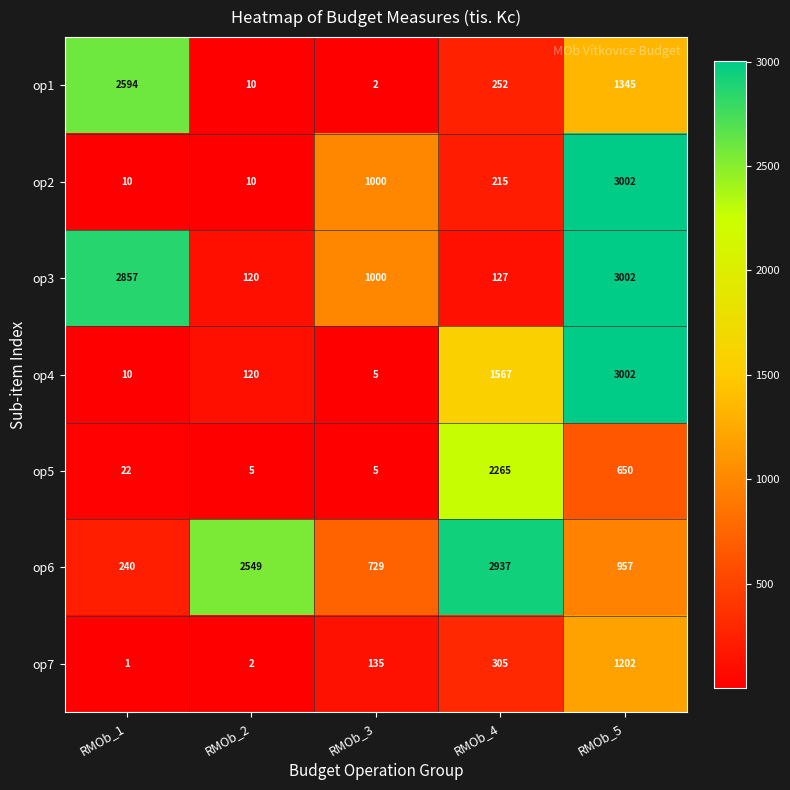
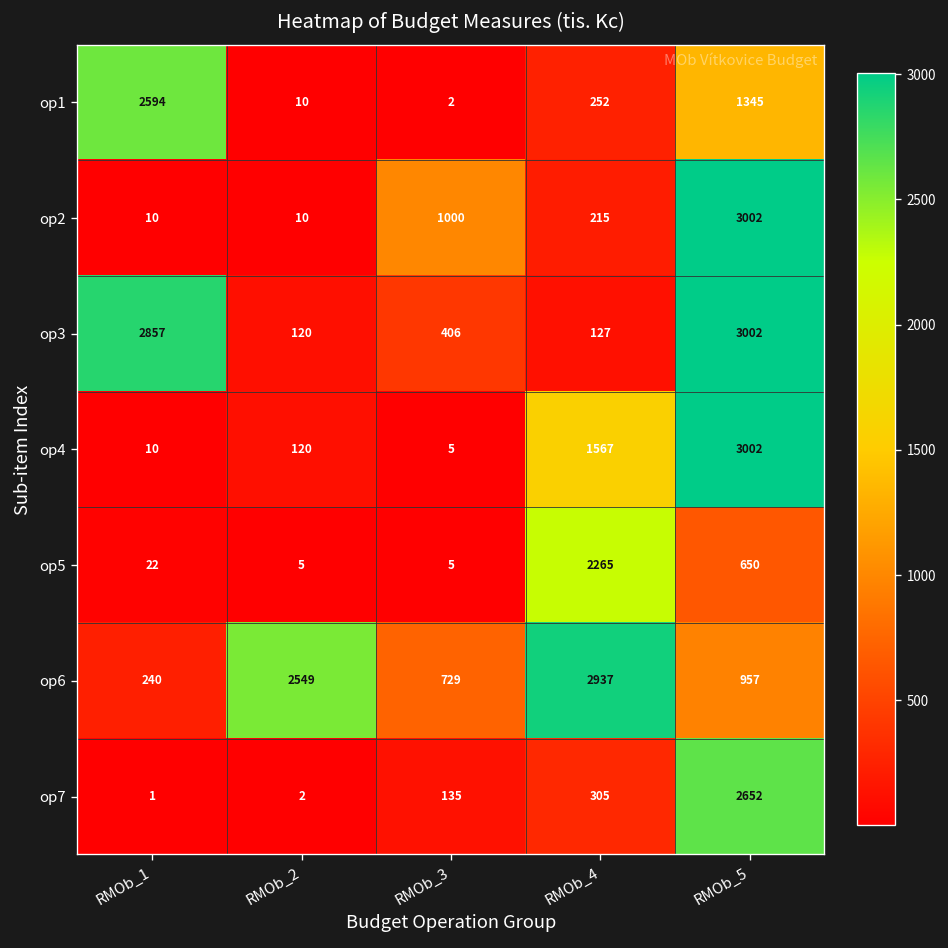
op3, RMOb_3: 1000 -> 406
op7, RMOb_5: 1202 -> 2652
